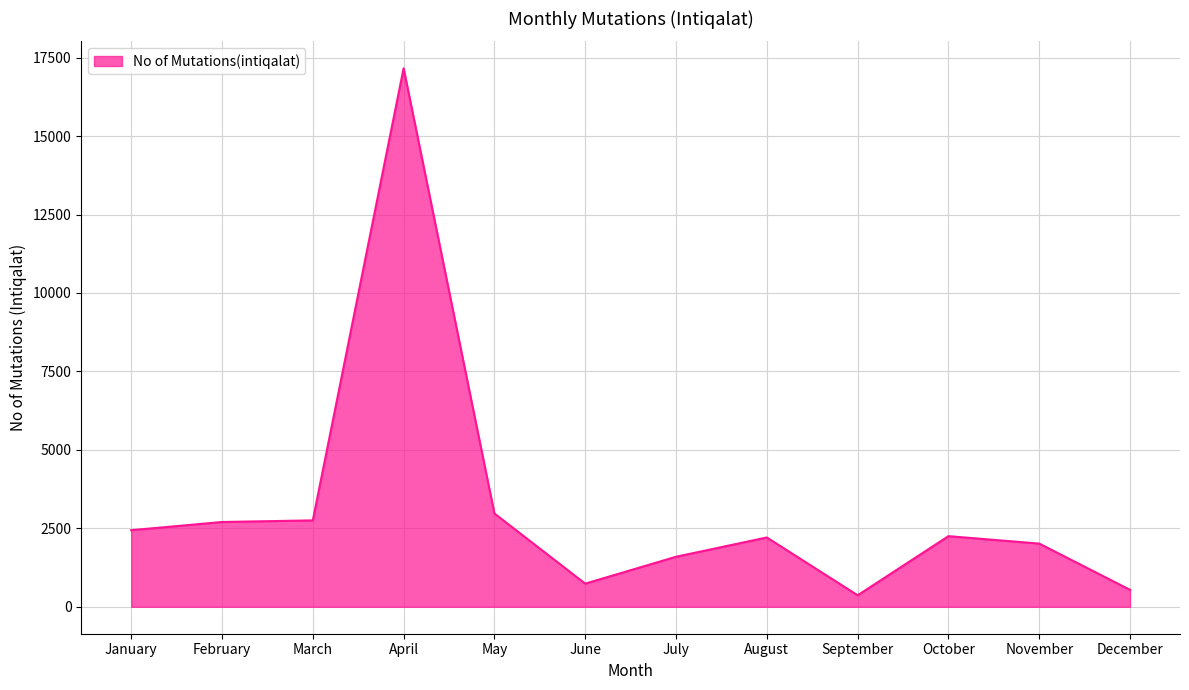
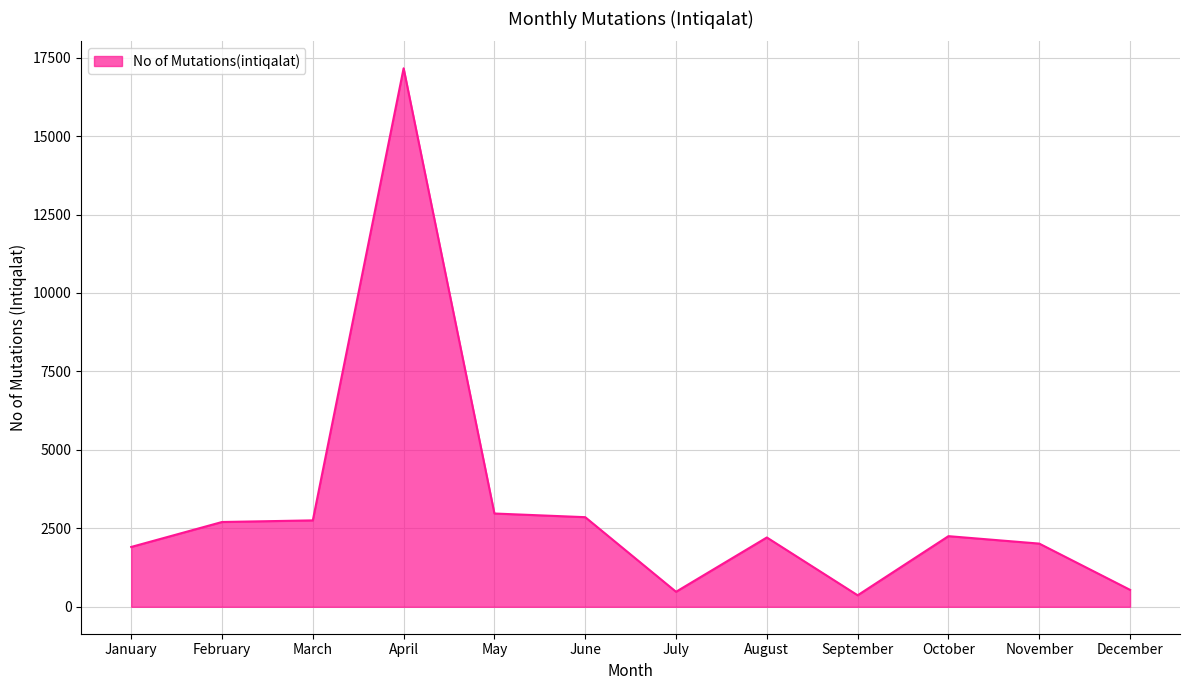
January: 2400 -> 1900
June: 700 -> 2900
July: 1600 -> 500
